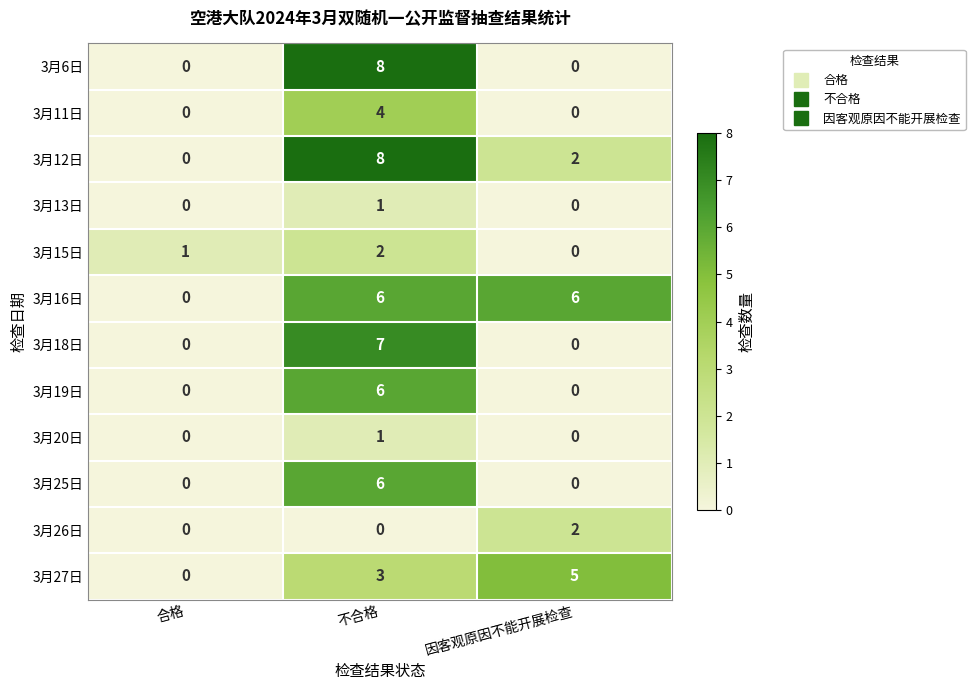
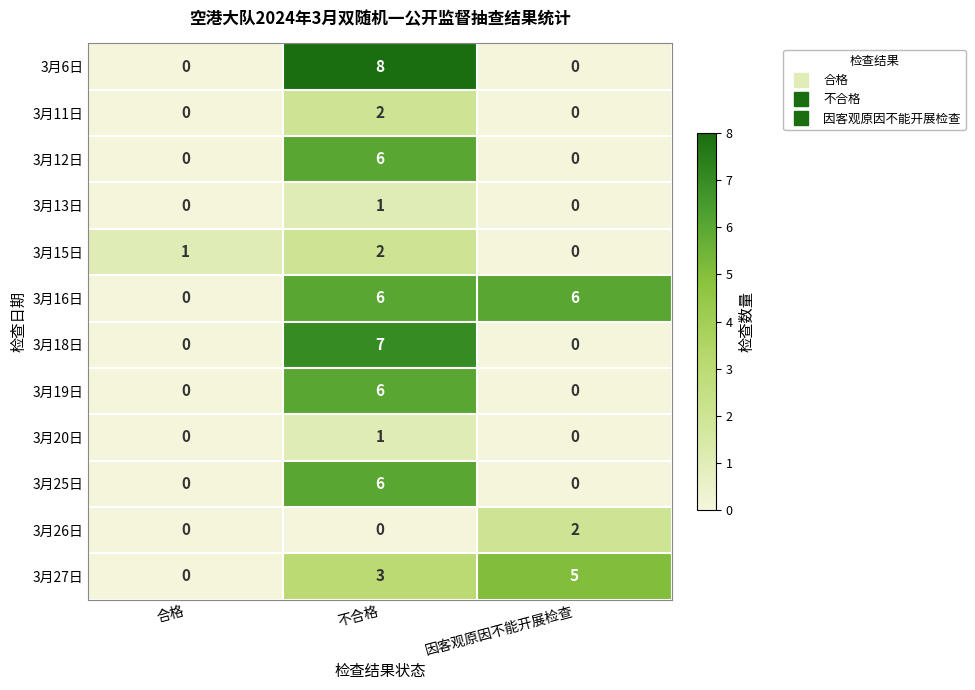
3月11日, 不合格: 4 -> 2
3月12日, 不合格: 8 -> 6
3月12日, 因客观原因不能开展检查: 2 -> 0
